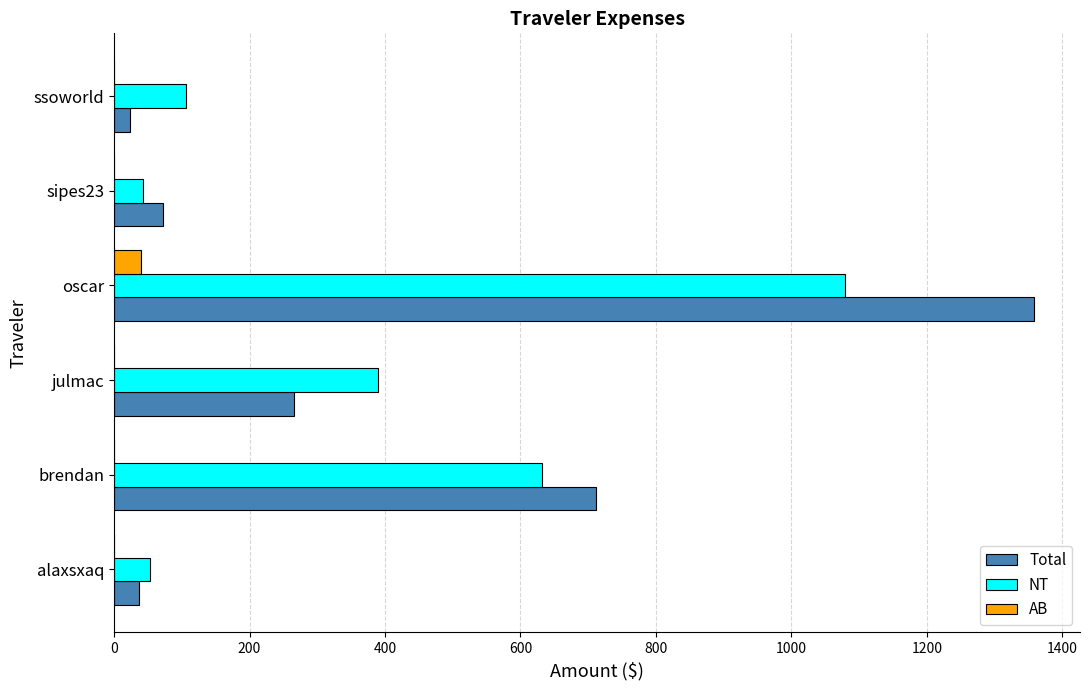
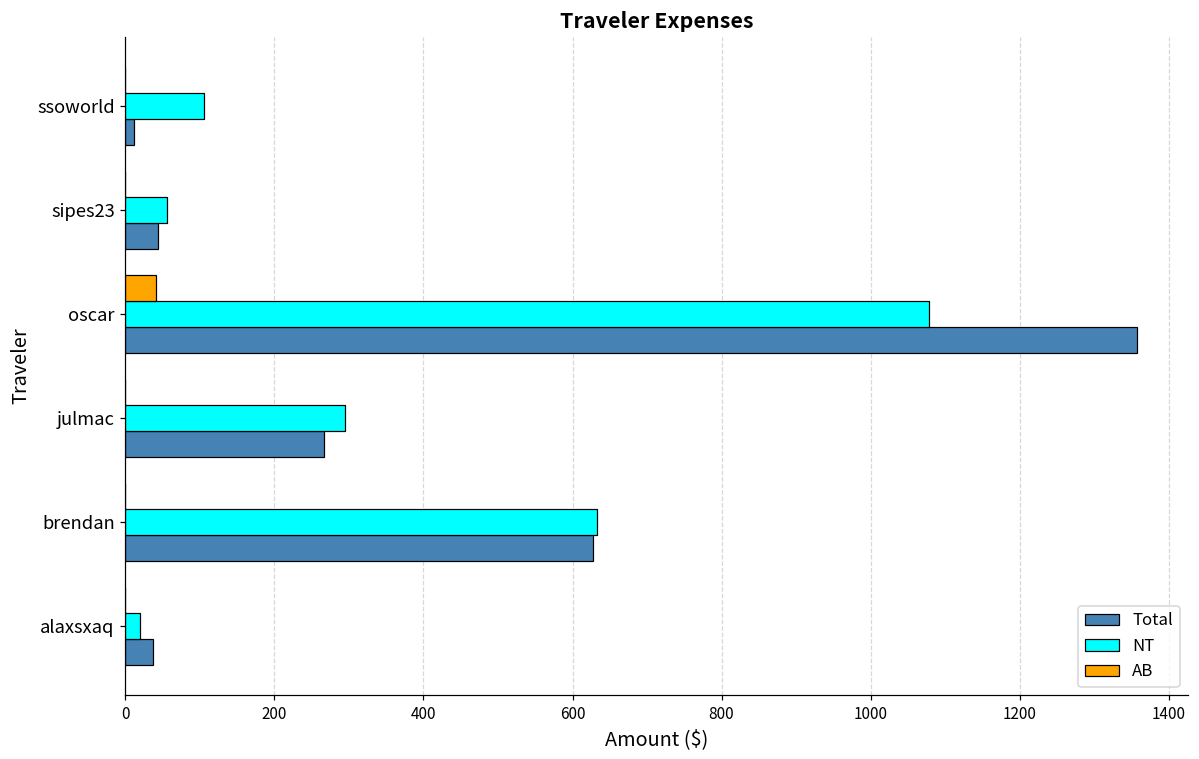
Total, ssoworld: 20 -> 10
NT, sipes23: 40 -> 60
Total, sipes23: 70 -> 40
NT, julmac: 390 -> 290
Total, brendan: 710 -> 630
NT, alaxsxaq: 50 -> 20
